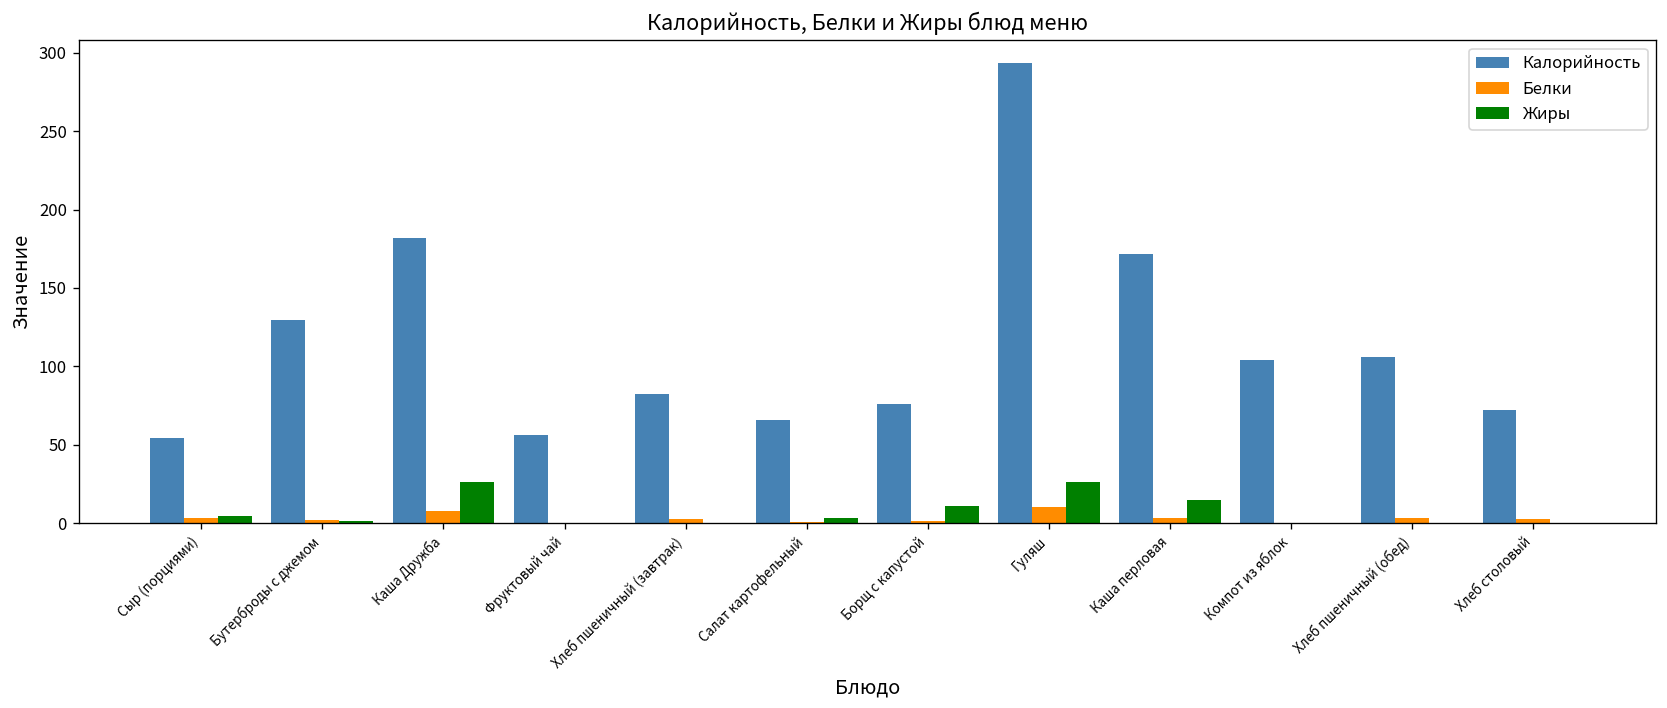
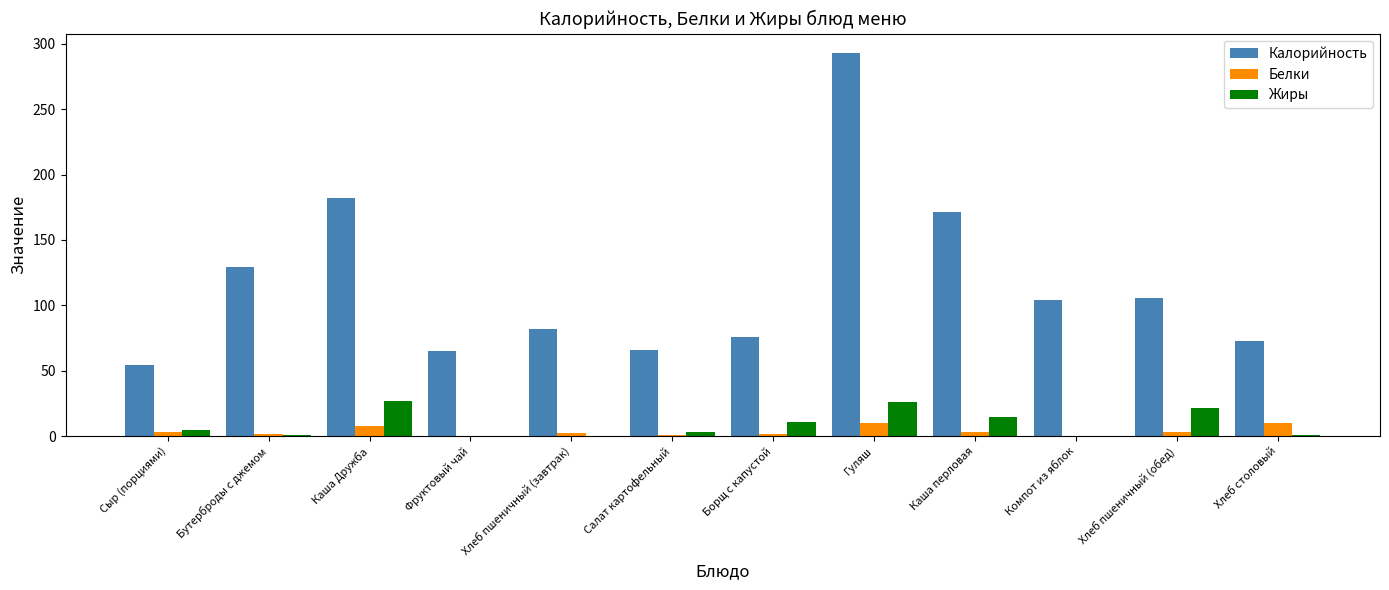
Калорийность, Фруктовый чай: 56 -> 65
Жиры, Хлеб пшеничный (обед): 0 -> 21
Белки, Хлеб столовый: 3 -> 10
